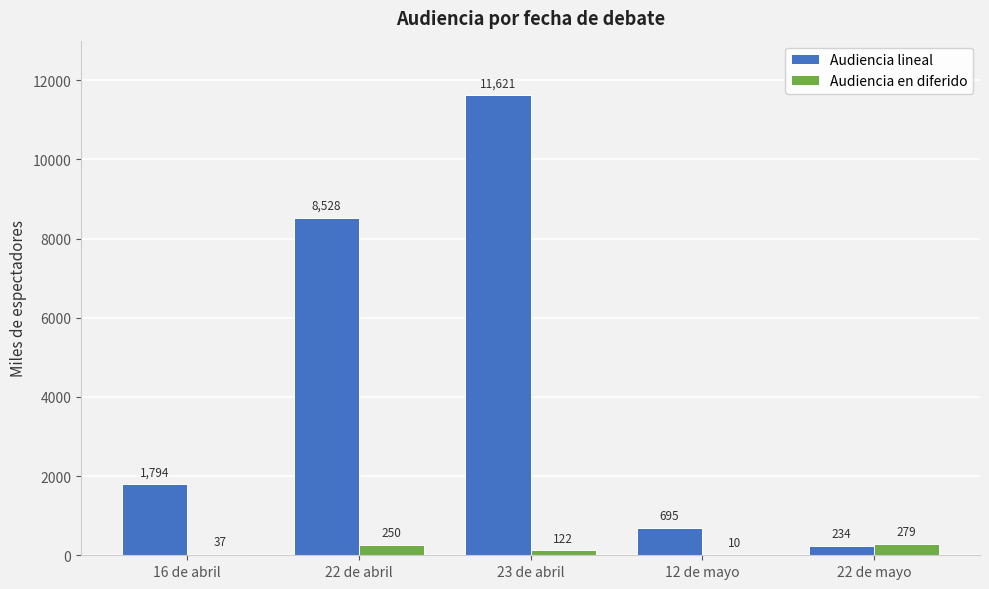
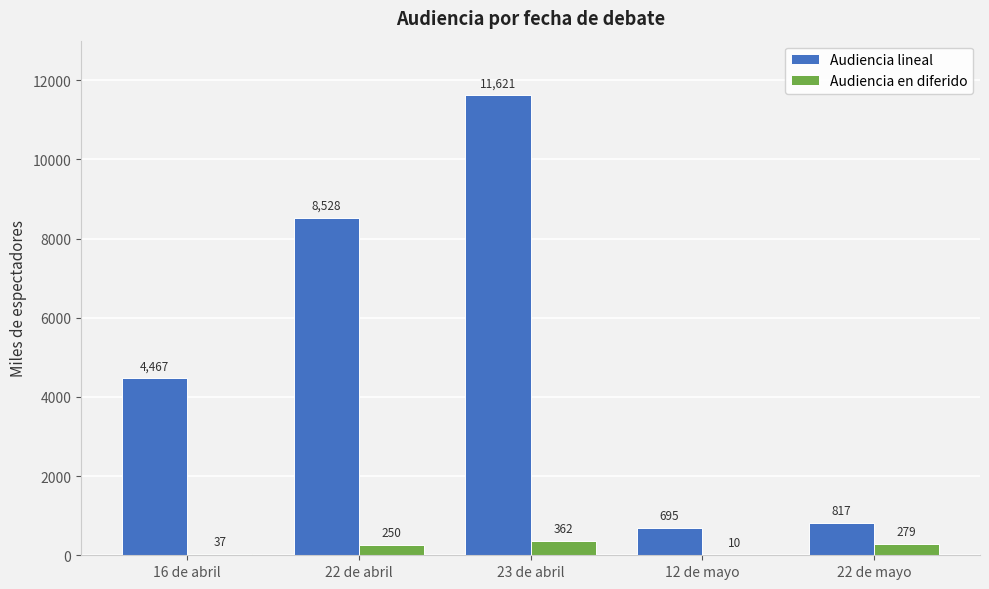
Audiencia lineal, 16 de abril: 1,794 -> 4,467
Audiencia en diferido, 23 de abril: 122 -> 362
Audiencia lineal, 22 de mayo: 234 -> 817
